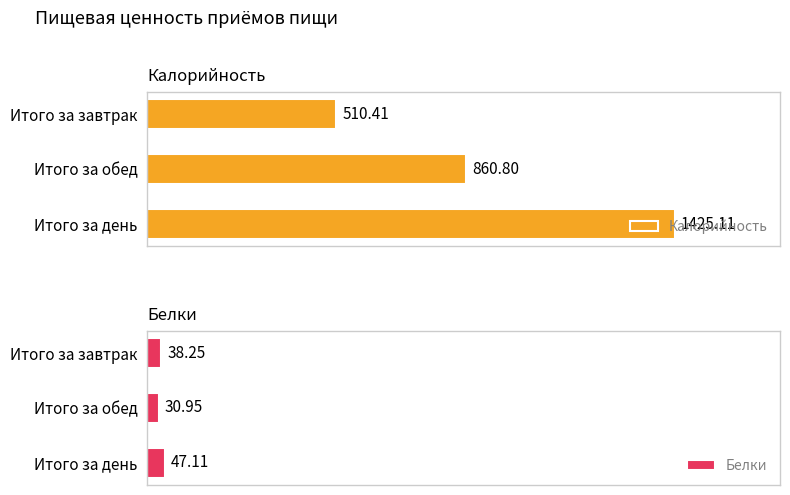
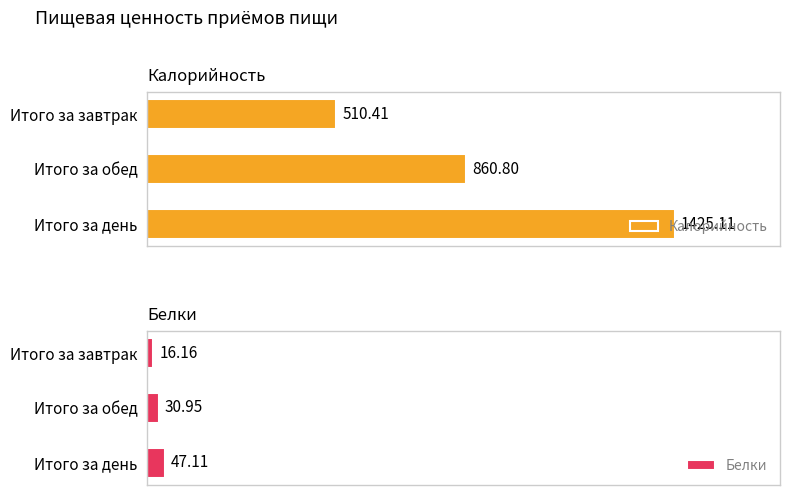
Белки, Итого за завтрак: 38.25 -> 16.16
